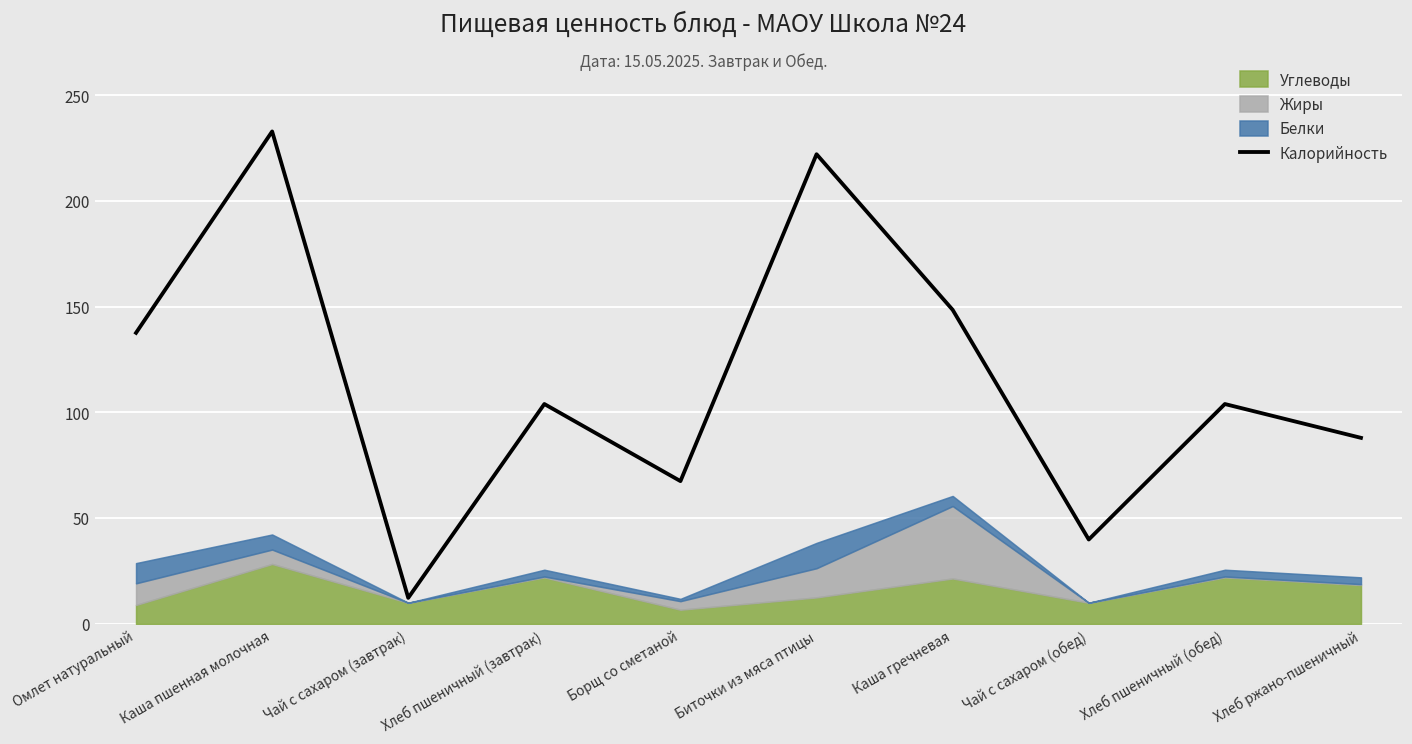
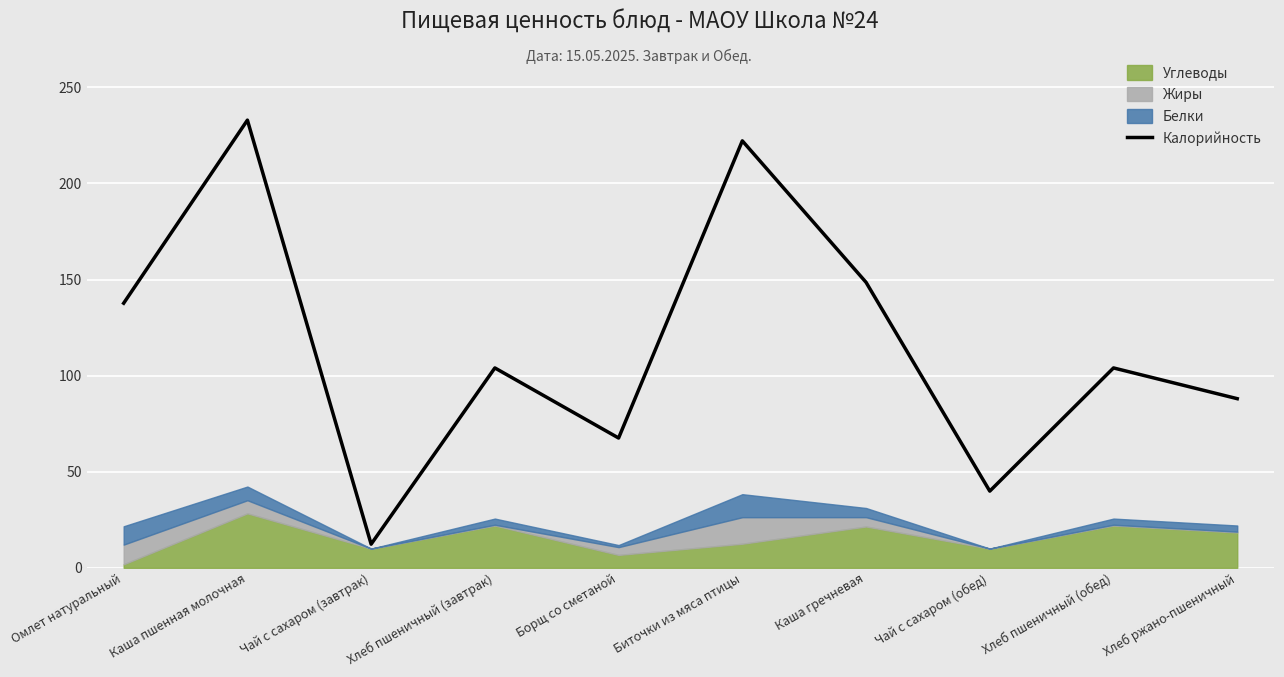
Углеводы, Омлет натуральный: 9 -> 2
Жиры, Каша гречневая: 34 -> 5
